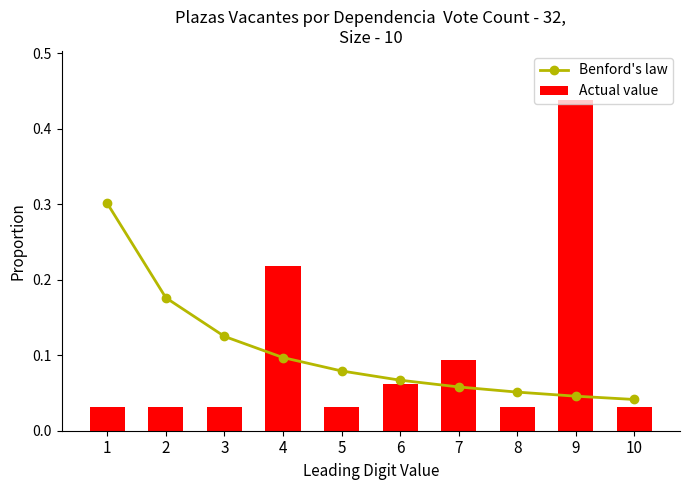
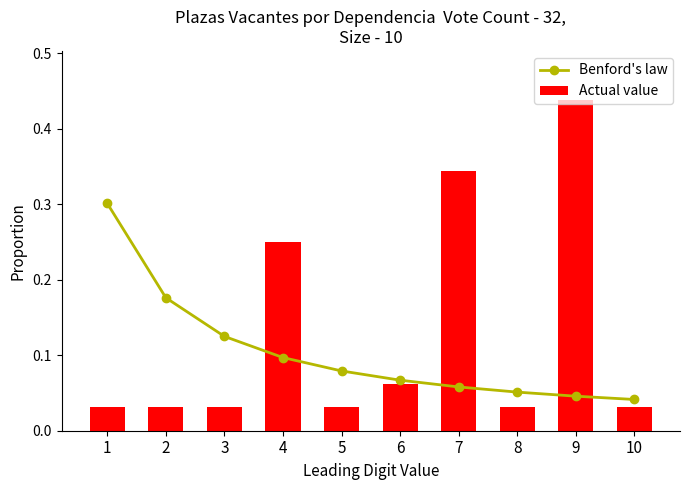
Actual value, 4: 0.22 -> 0.25
Actual value, 7: 0.09 -> 0.34
